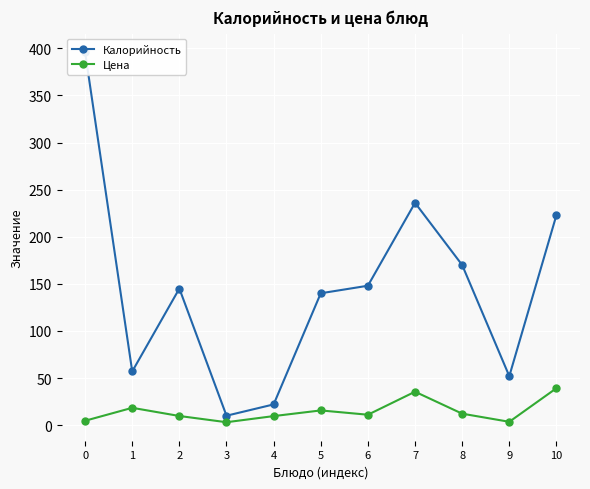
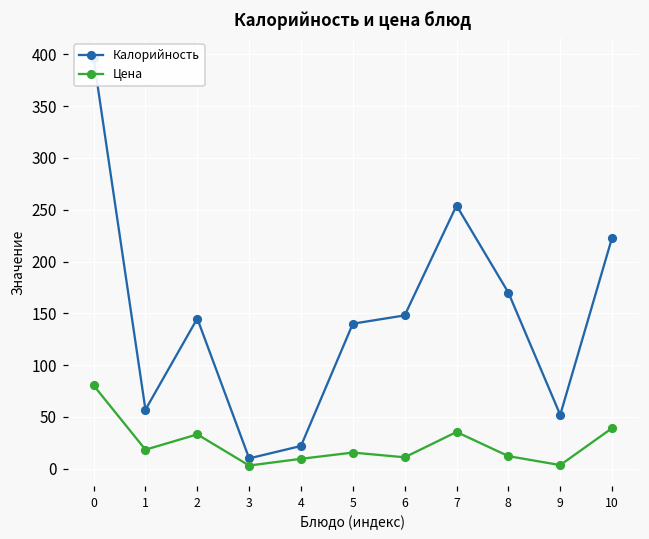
Цена, 0: 0 -> 80
Цена, 2: 10 -> 30
Калорийность, 7: 240 -> 250
